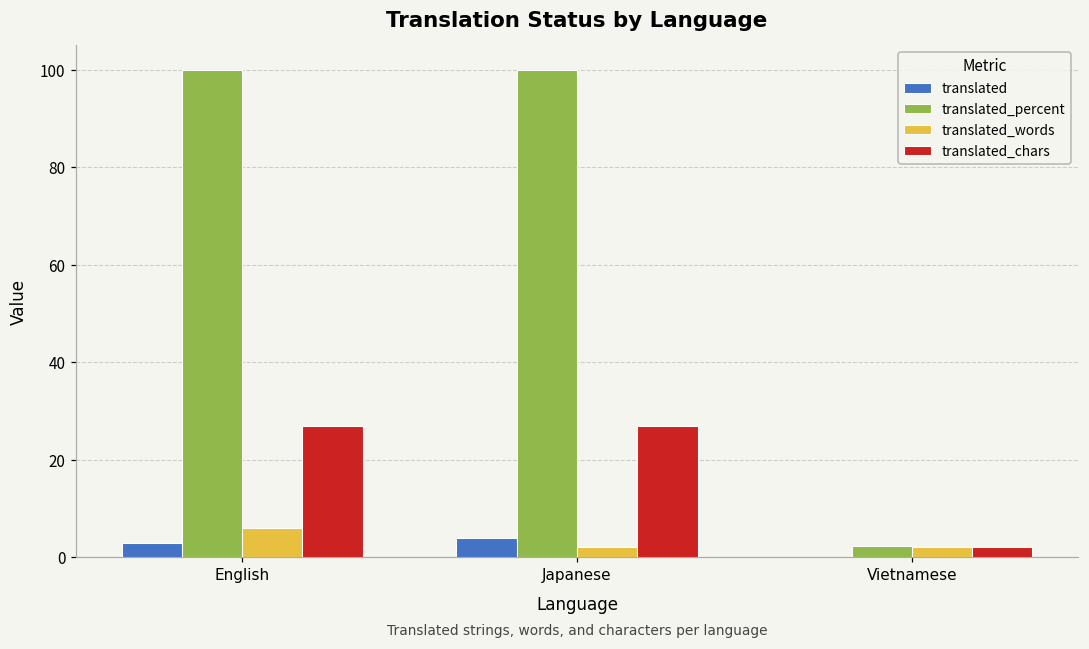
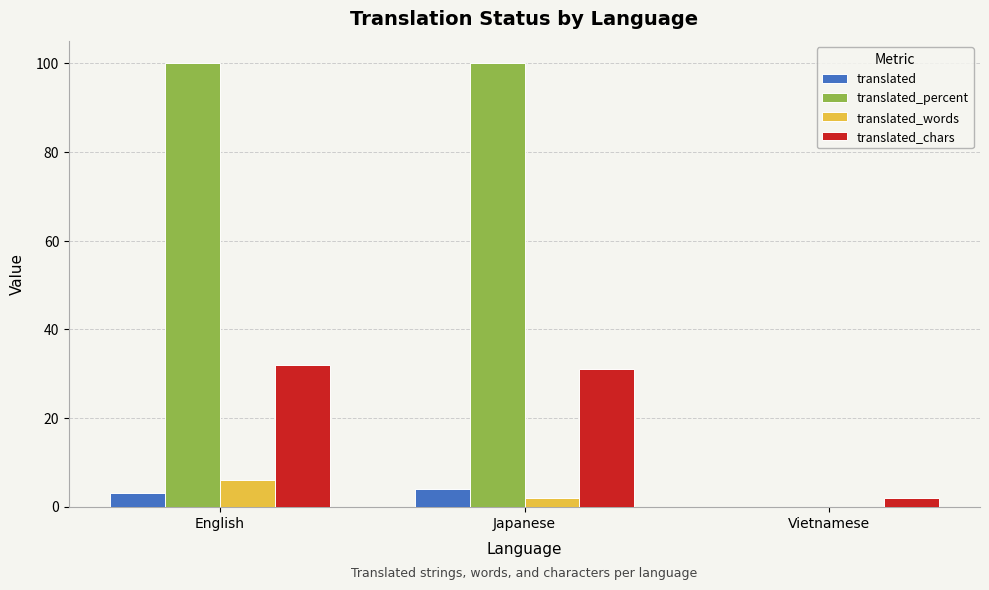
translated_chars, English: 27 -> 32
translated_chars, Japanese: 27 -> 31
translated_percent, Vietnamese: 2 -> 0
translated_words, Vietnamese: 2 -> 0
